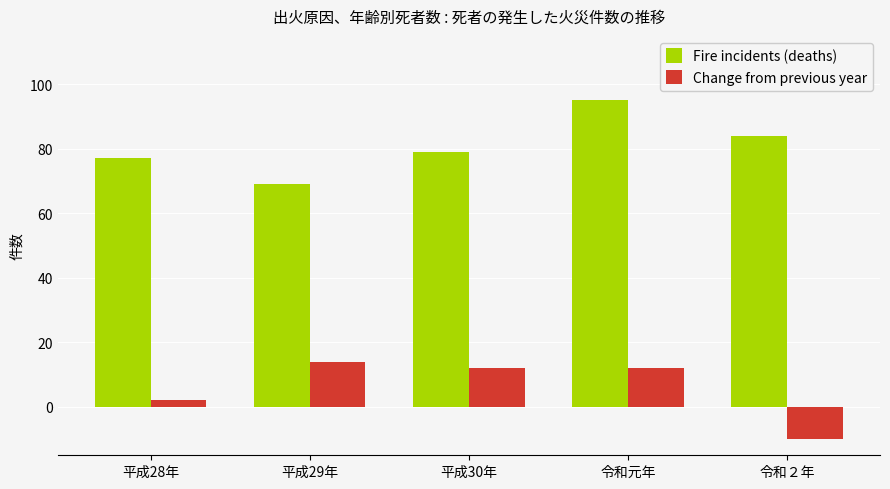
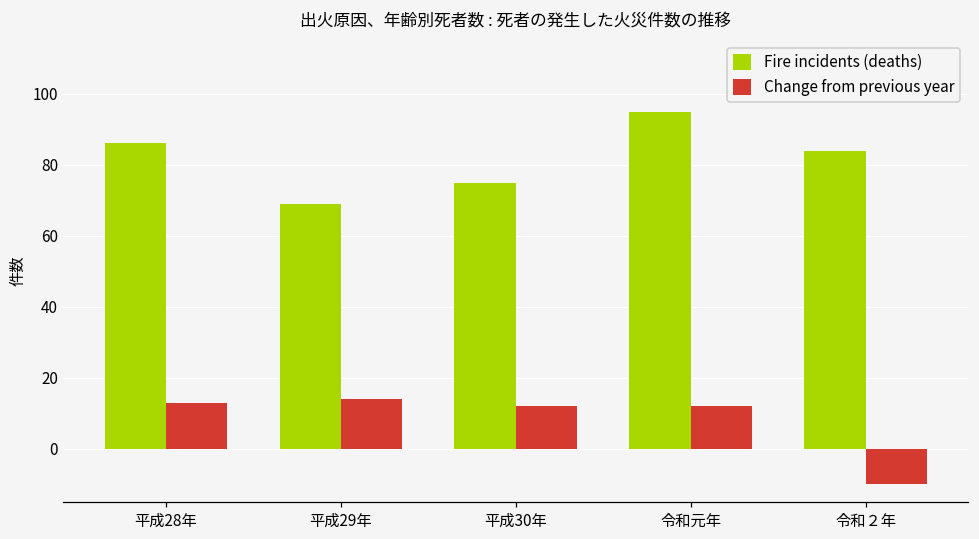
Fire incidents (deaths), 平成28年: 77 -> 86
Change from previous year, 平成28年: 2 -> 13
Fire incidents (deaths), 平成30年: 79 -> 75
